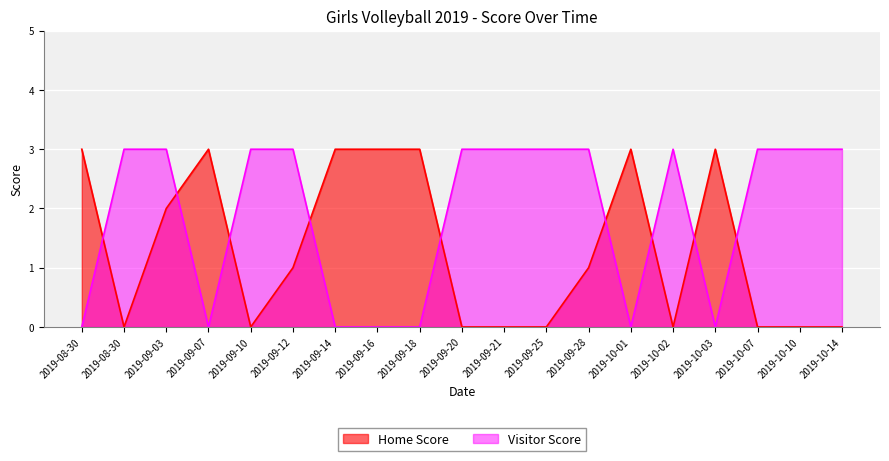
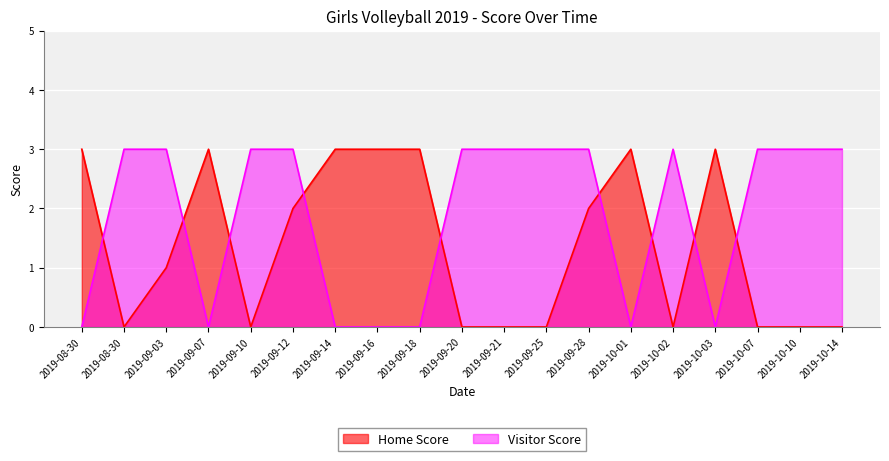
Home Score, 2019-09-03: 2 -> 1
Home Score, 2019-09-12: 1 -> 2
Home Score, 2019-09-28: 1 -> 2
